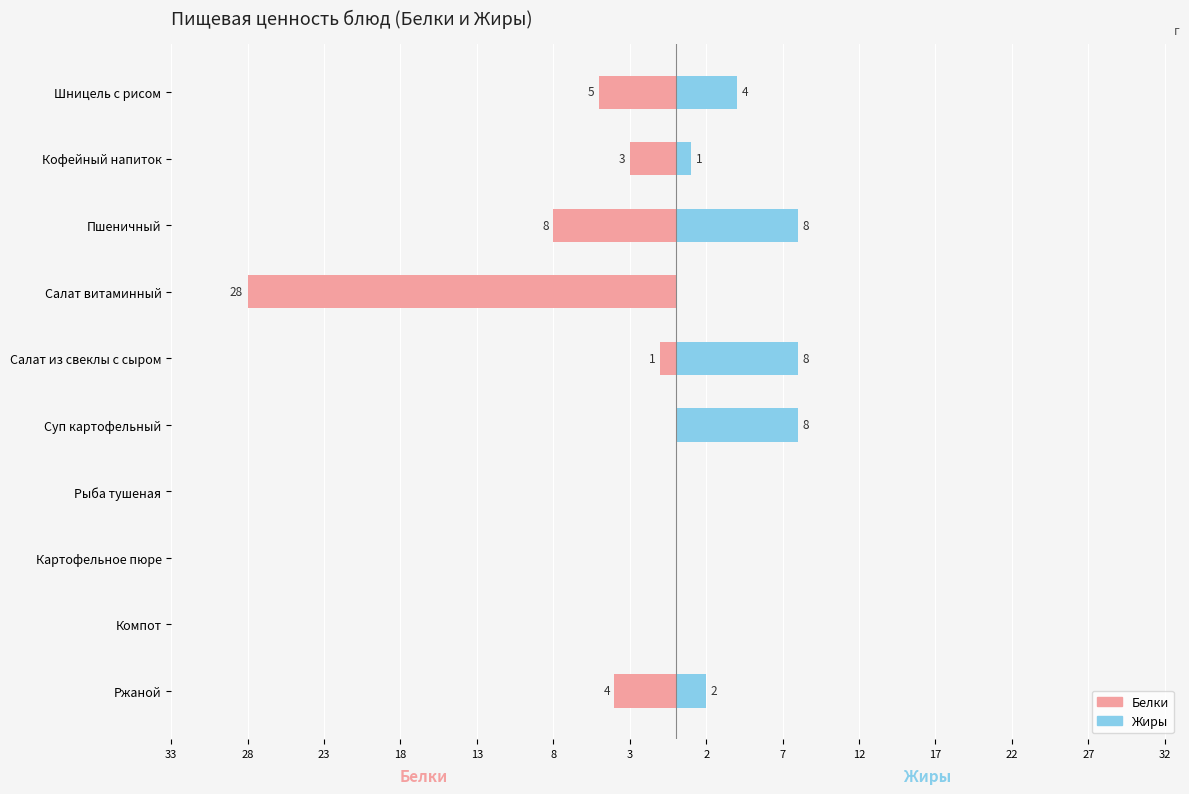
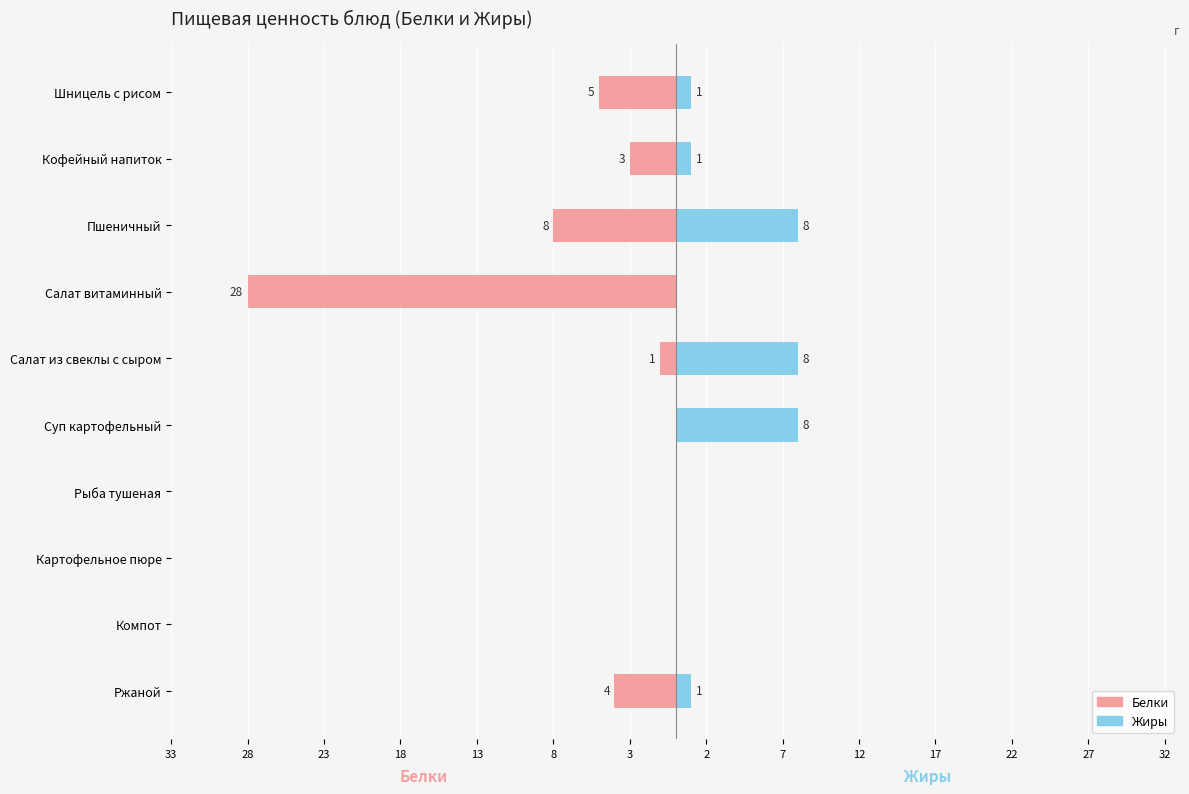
Жиры, Шницель с рисом: 4 -> 1
Жиры, Ржаной: 2 -> 1
